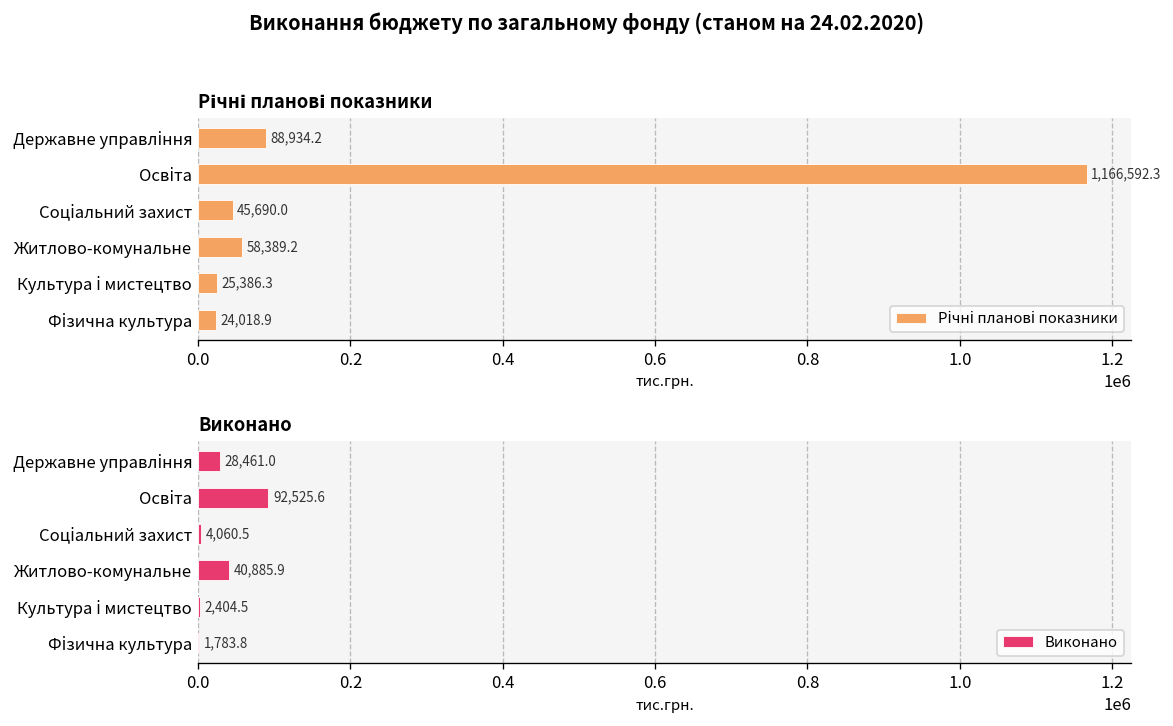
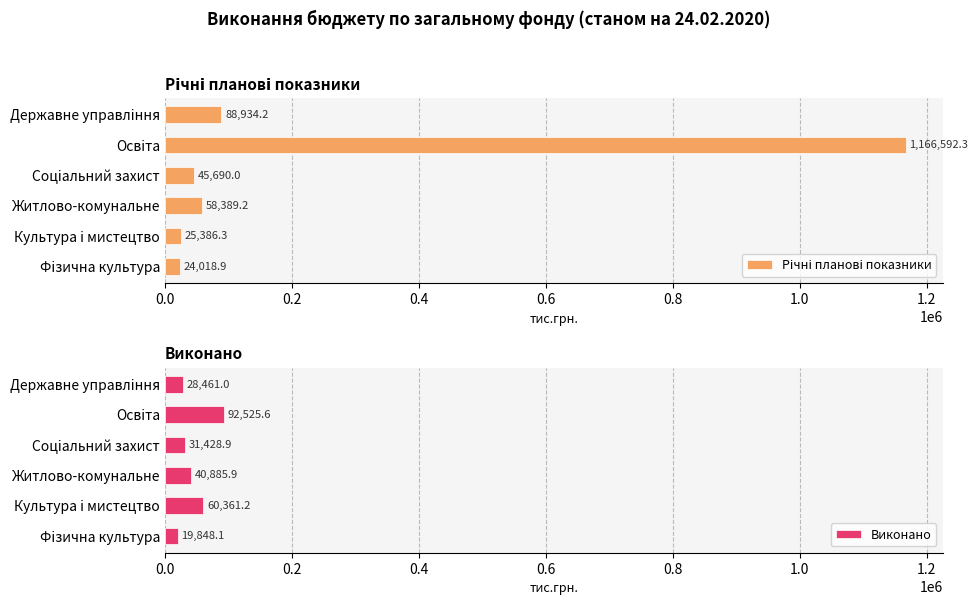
Виконано, Соціальний захист: 4,060.5 -> 31,428.9
Виконано, Культура і мистецтво: 2,404.5 -> 60,361.2
Виконано, Фізична культура: 1,783.8 -> 19,848.1
